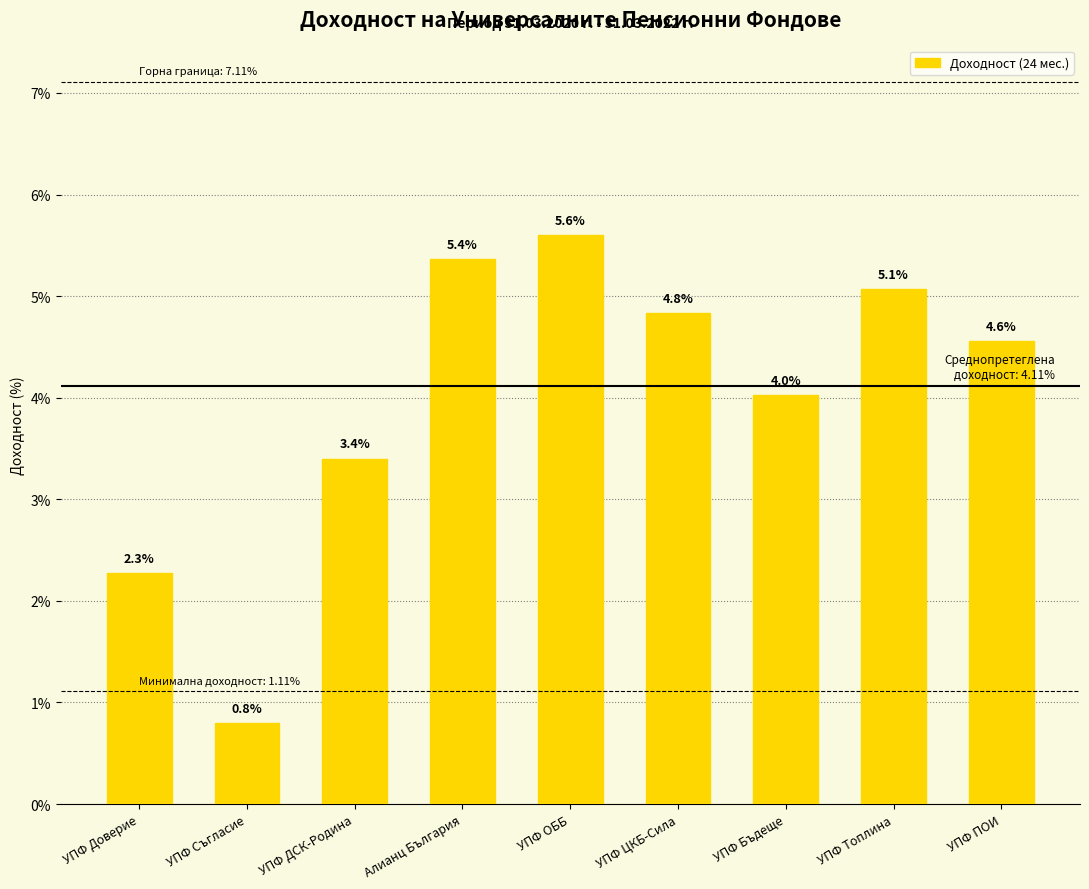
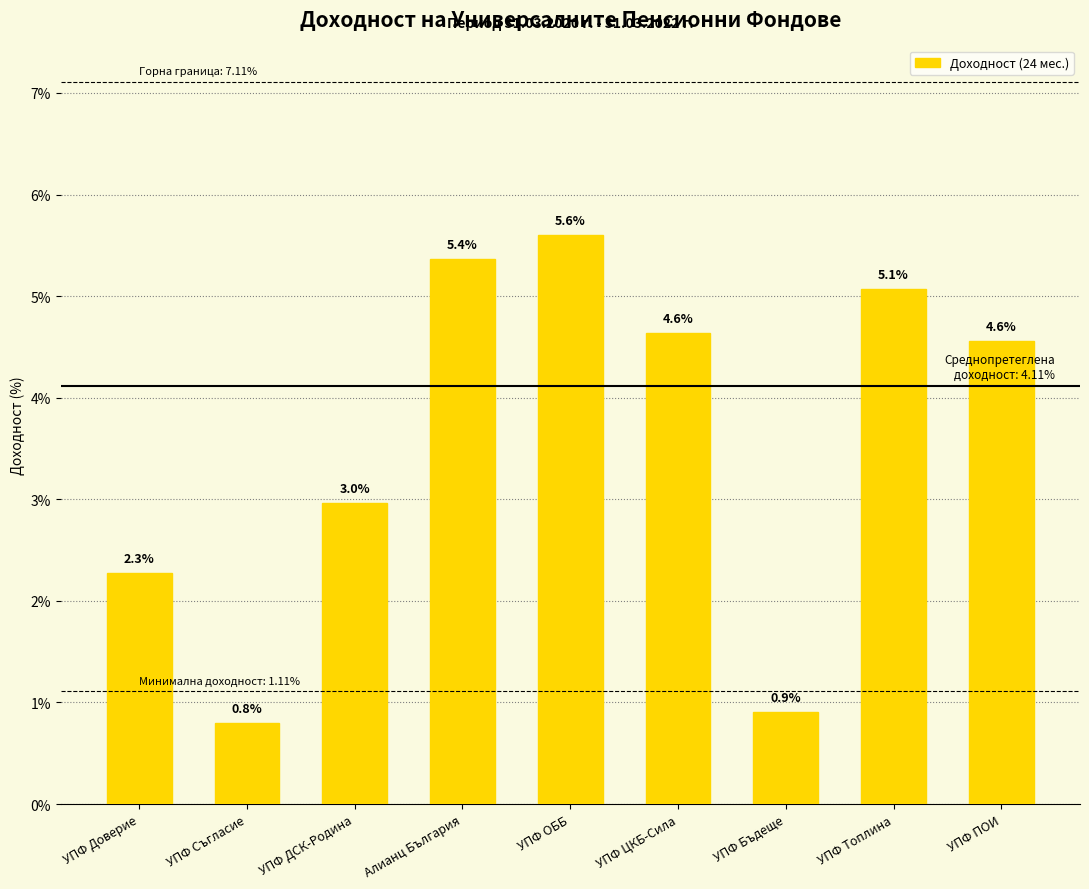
УПФ ДСК-Родина: 3.4% -> 3.0%
УПФ ЦКБ-Сила: 4.8% -> 4.6%
УПФ Бъдеще: 4.0% -> 0.9%
